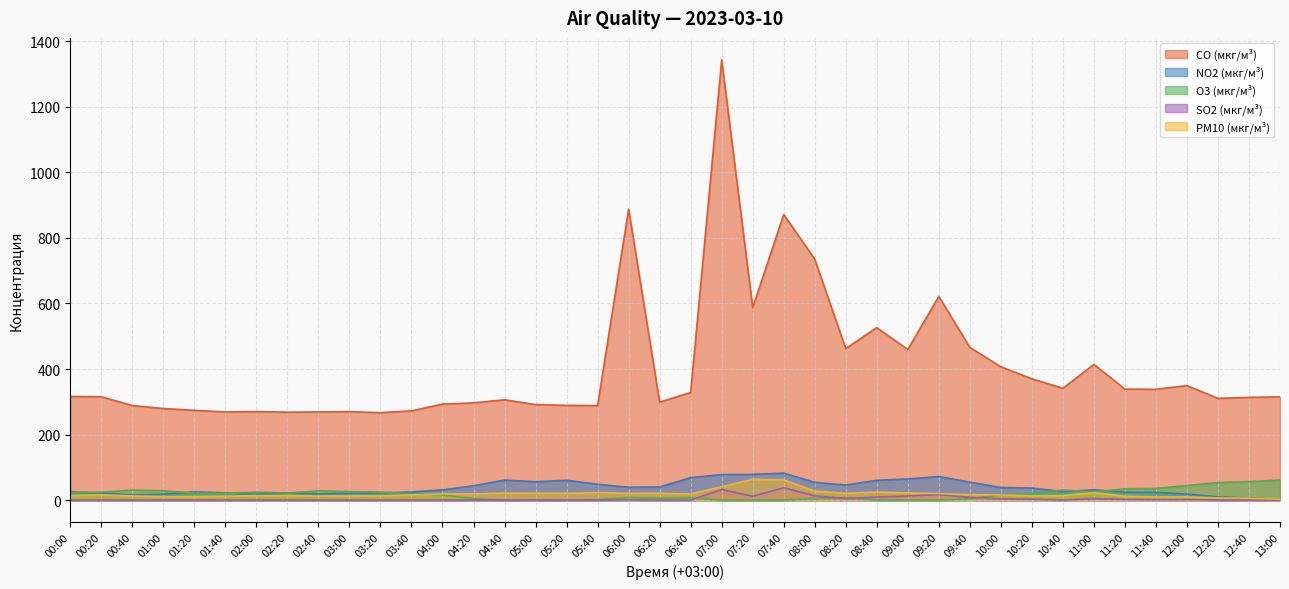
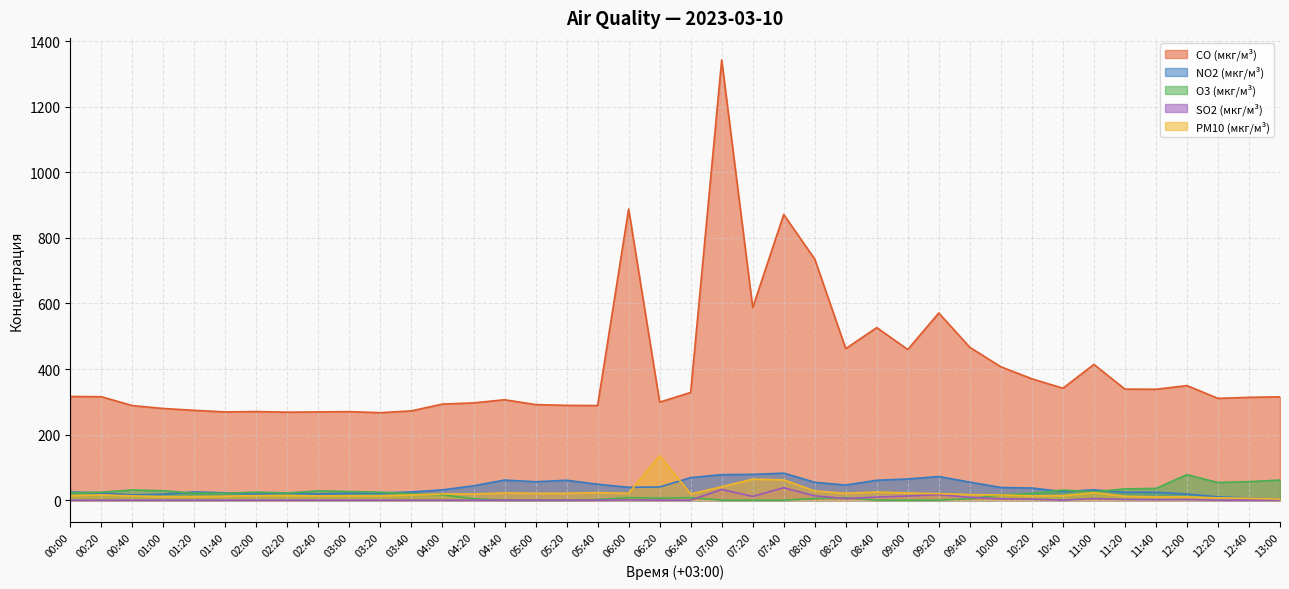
PM10 (мкг/м³), 06:20: 20 -> 140
CO (мкг/м³), 09:20: 620 -> 570
O3 (мкг/м³), 12:00: 40 -> 80
